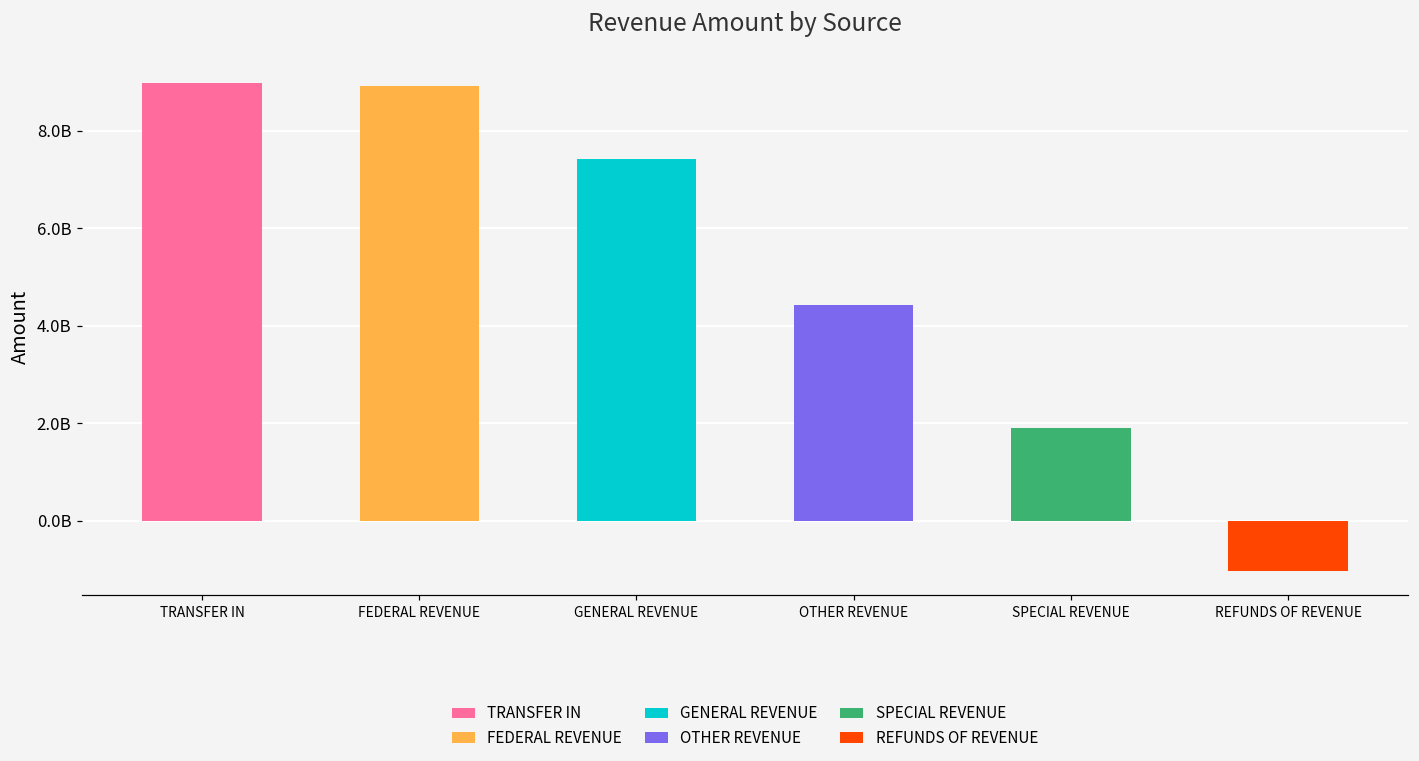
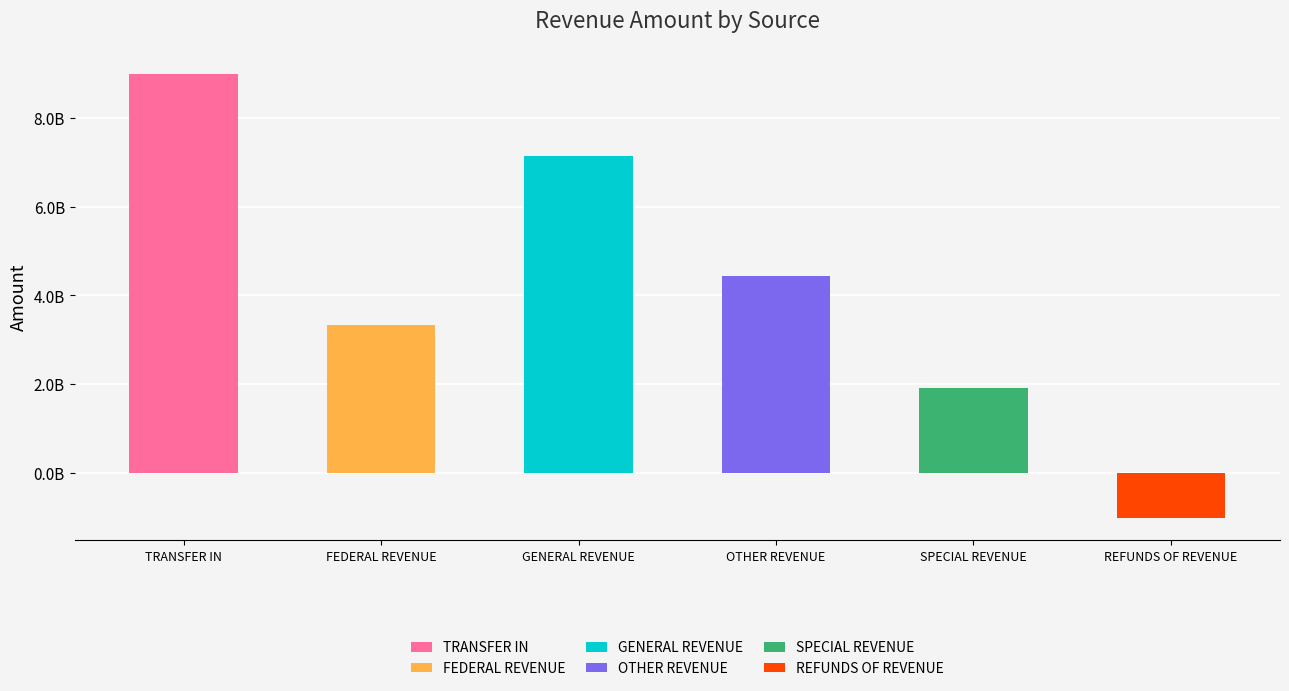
FEDERAL REVENUE: 8900000000 -> 3300000000
GENERAL REVENUE: 7400000000 -> 7100000000
